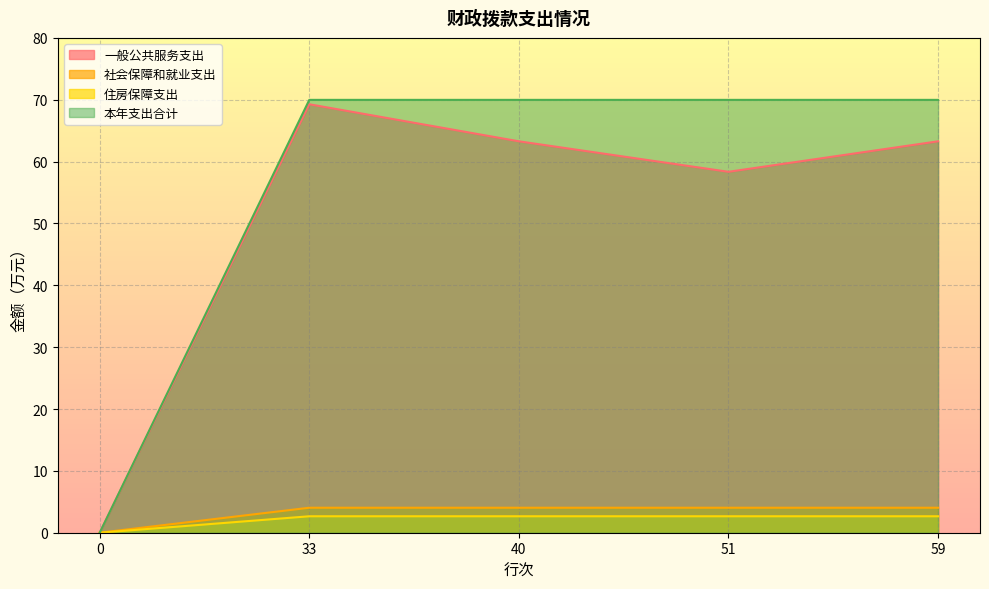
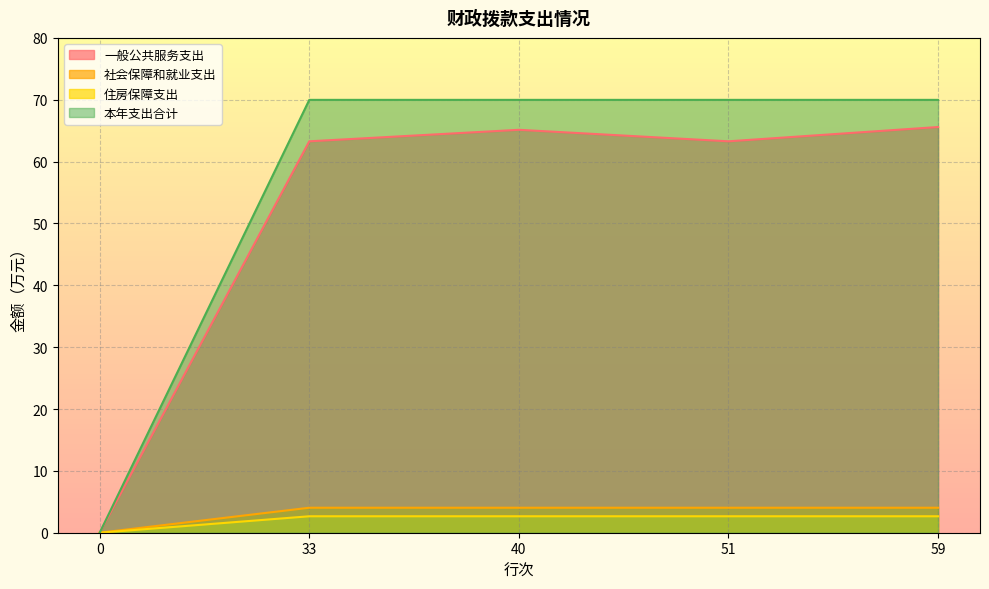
一般公共服务支出, 33: 69 -> 63
一般公共服务支出, 40: 63 -> 65
一般公共服务支出, 51: 58 -> 63
一般公共服务支出, 59: 63 -> 66
